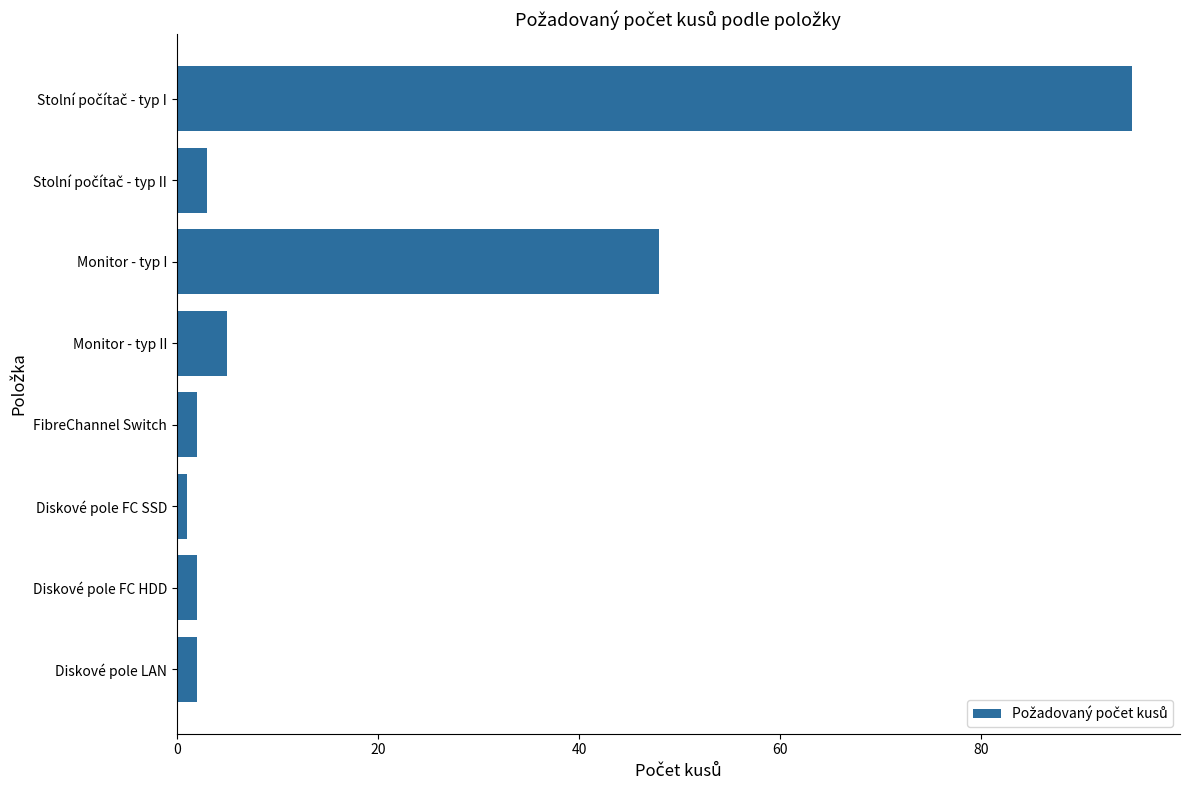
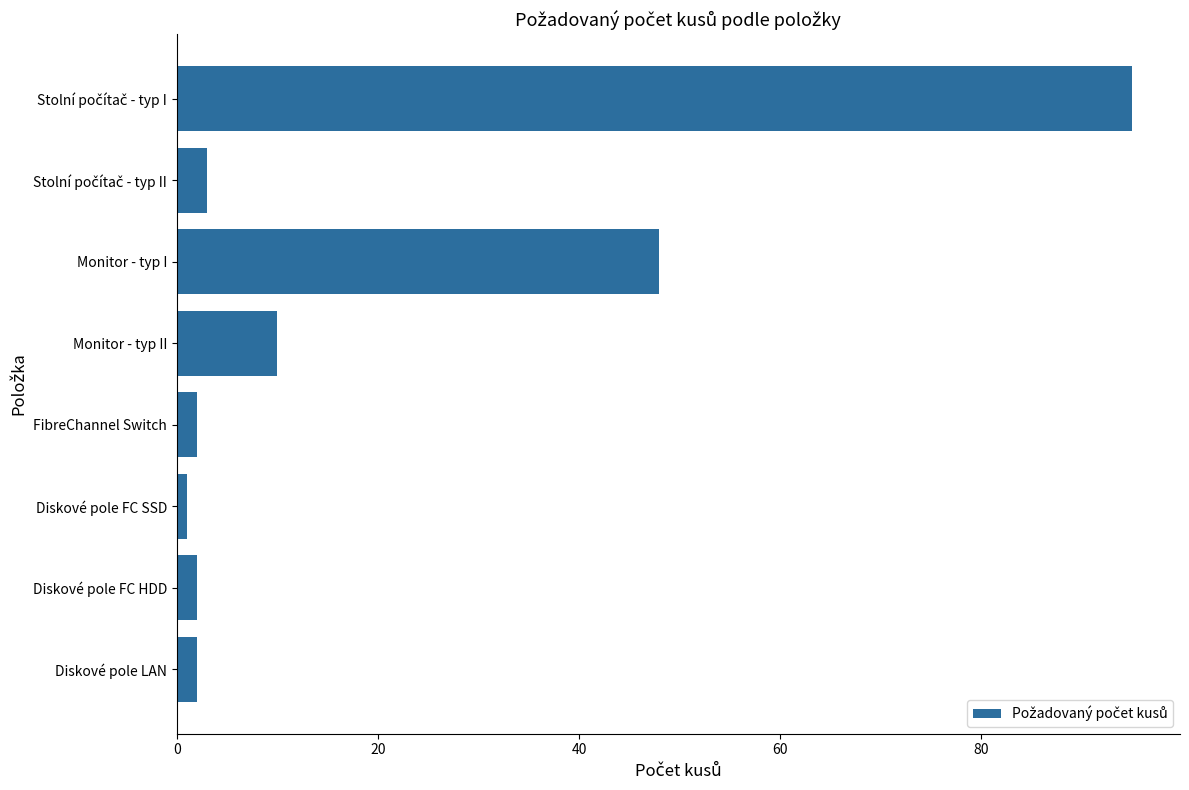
Monitor - typ II: 5 -> 10
